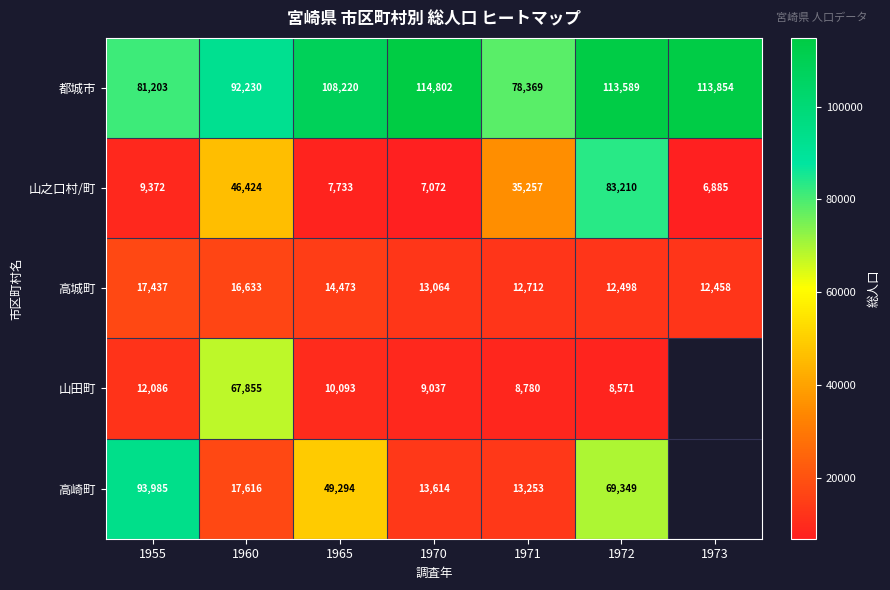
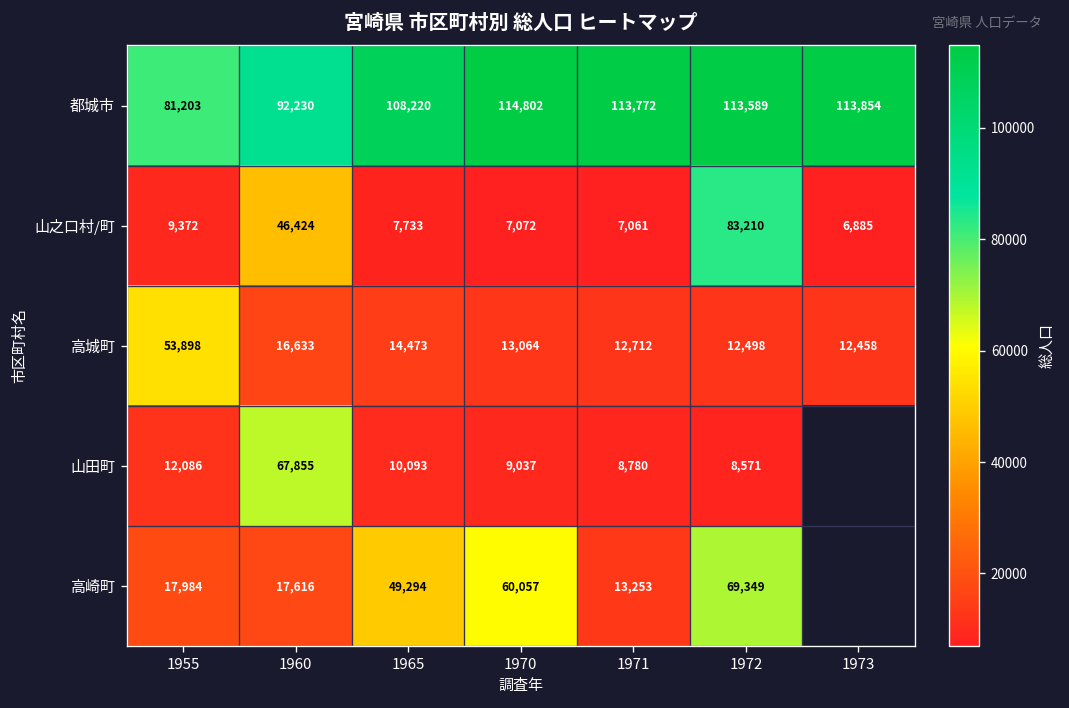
都城市, 1971: 78,369 -> 113,772
山之口村/町, 1971: 35,257 -> 7,061
高城町, 1955: 17,437 -> 53,898
高崎町, 1955: 93,985 -> 17,984
高崎町, 1970: 13,614 -> 60,057
